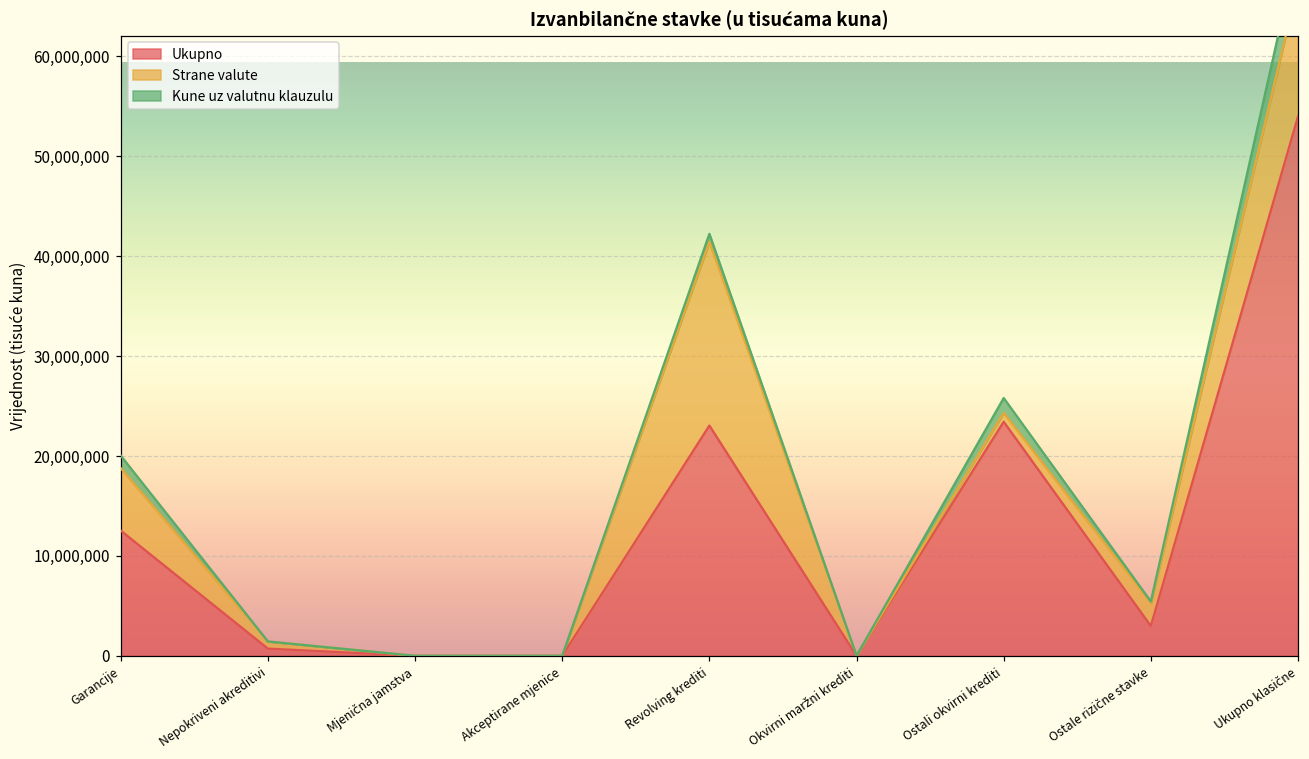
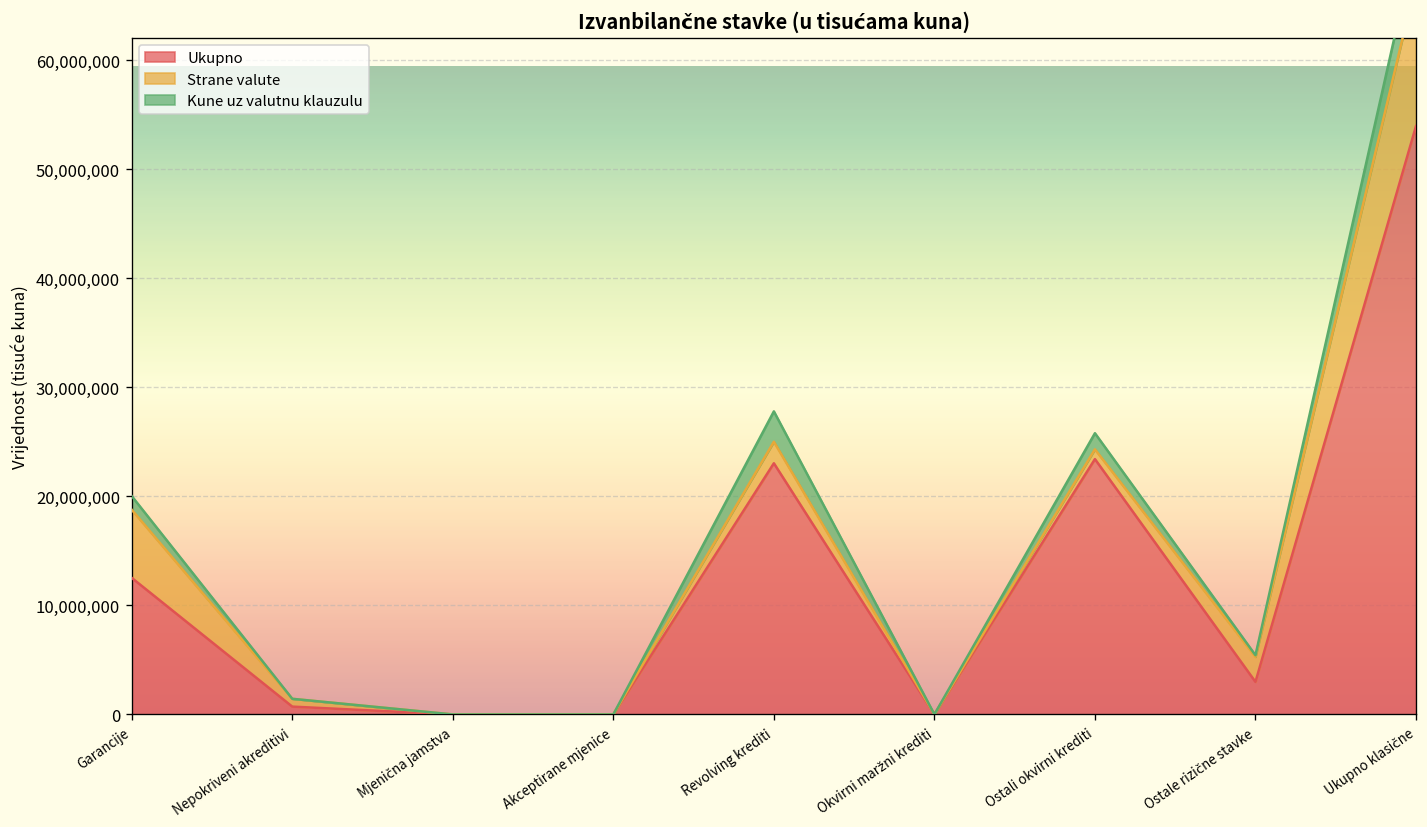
Strane valute, Revolving krediti: 18,000,000 -> 2,000,000
Kune uz valutnu klauzulu, Revolving krediti: 1,000,000 -> 3,000,000
